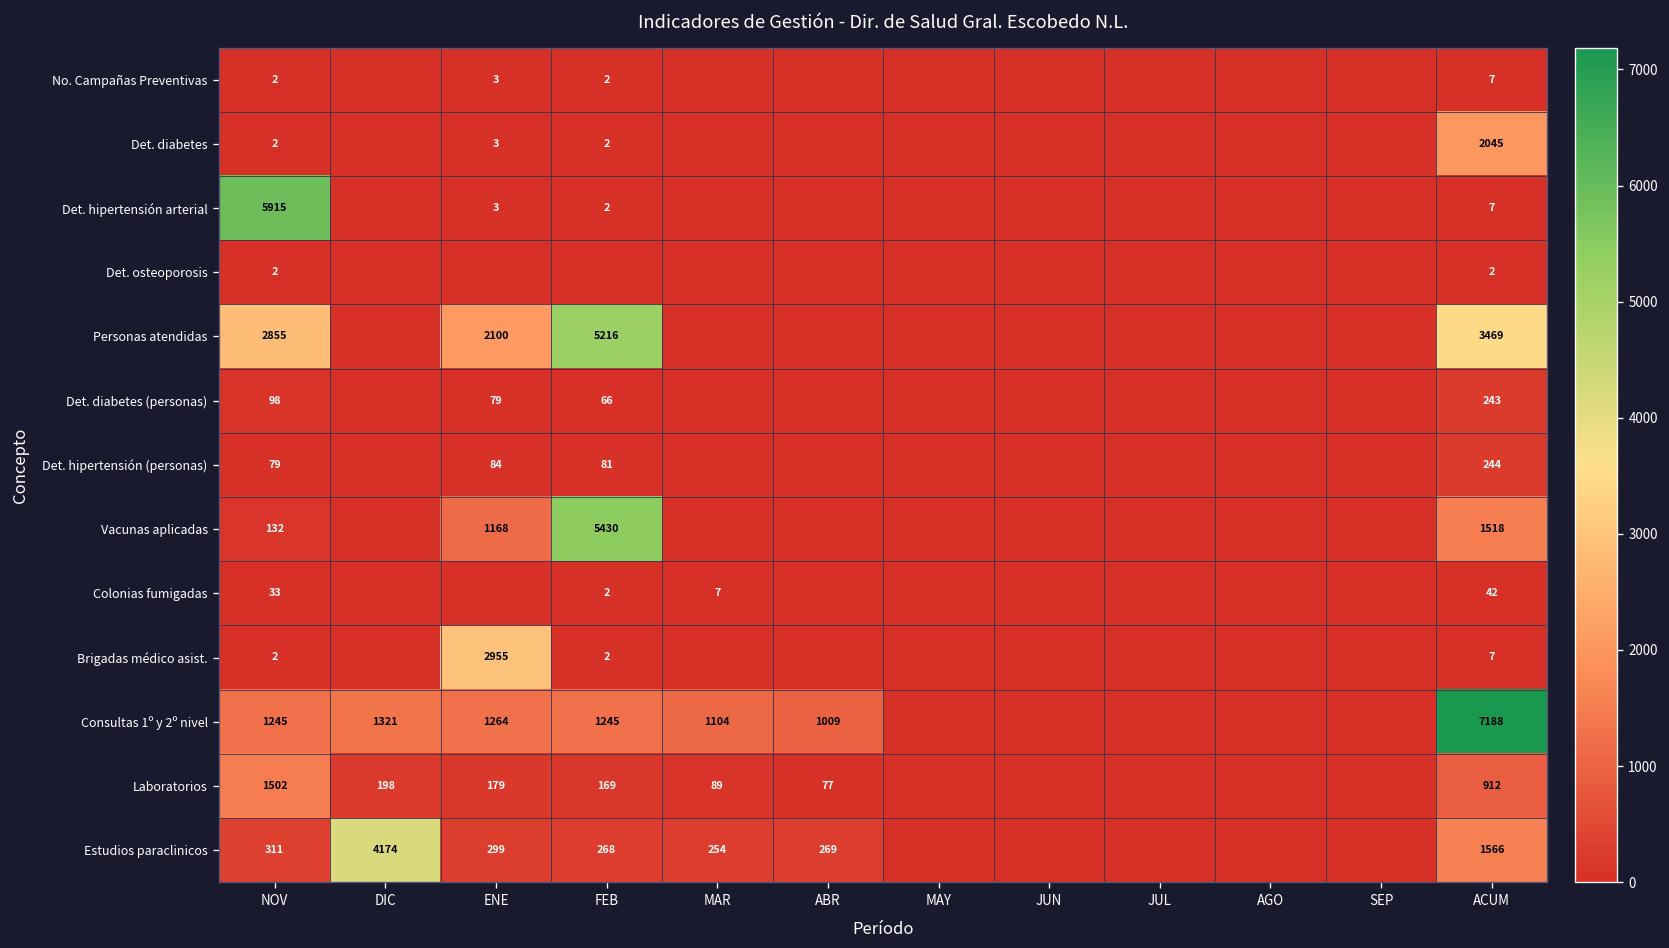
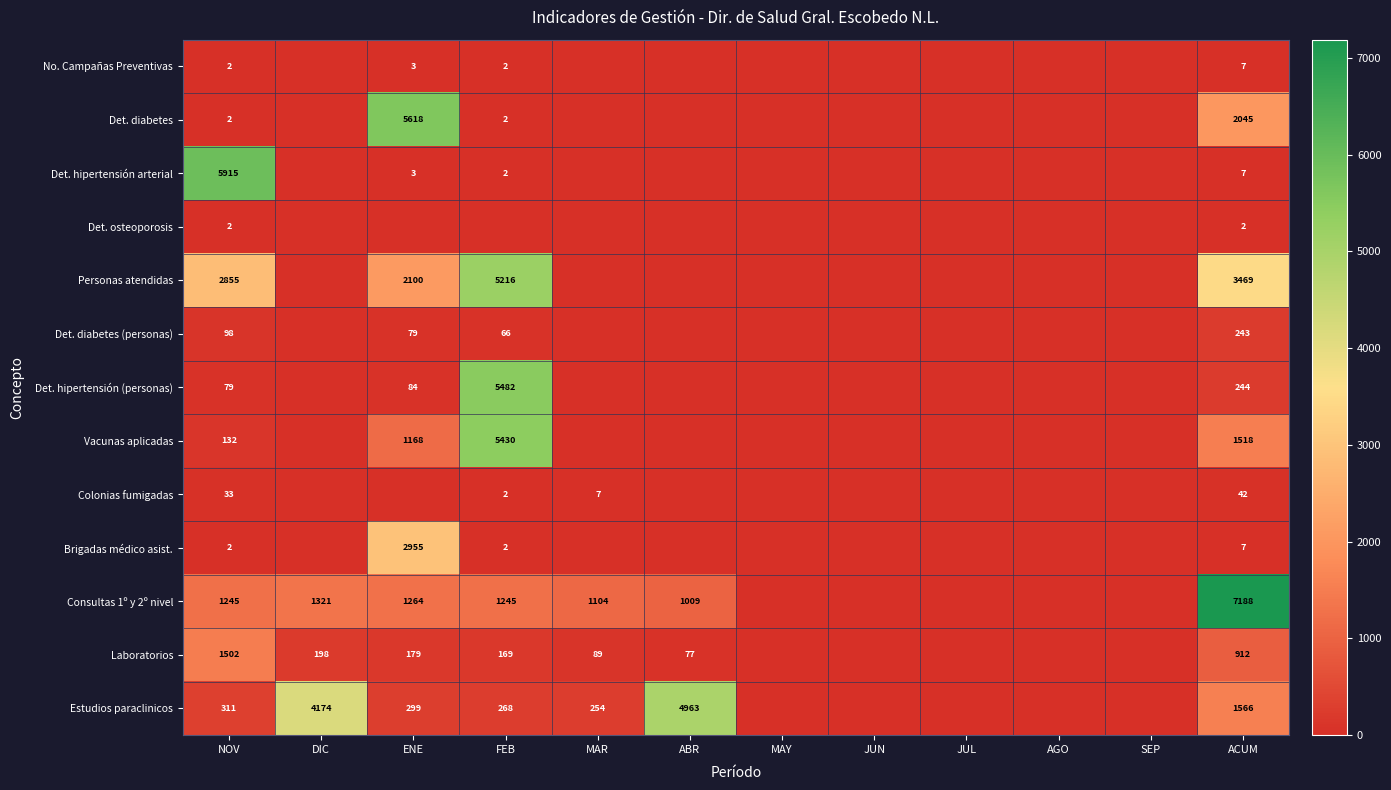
Det. diabetes, ENE: 3 -> 5618
Det. hipertensión (personas), FEB: 81 -> 5482
Estudios paraclinicos, ABR: 269 -> 4963
